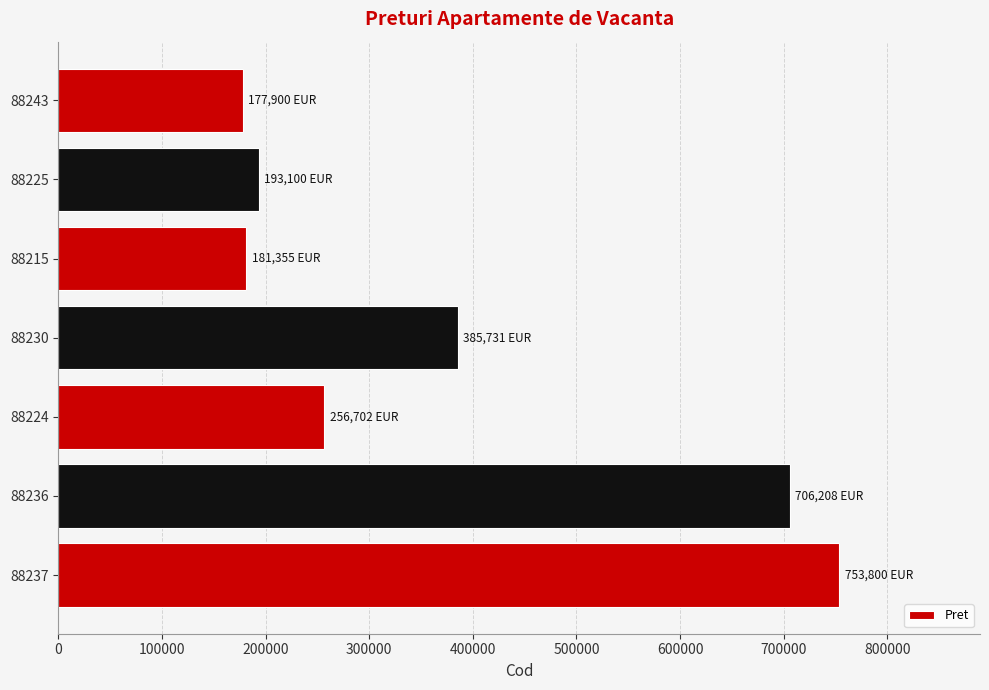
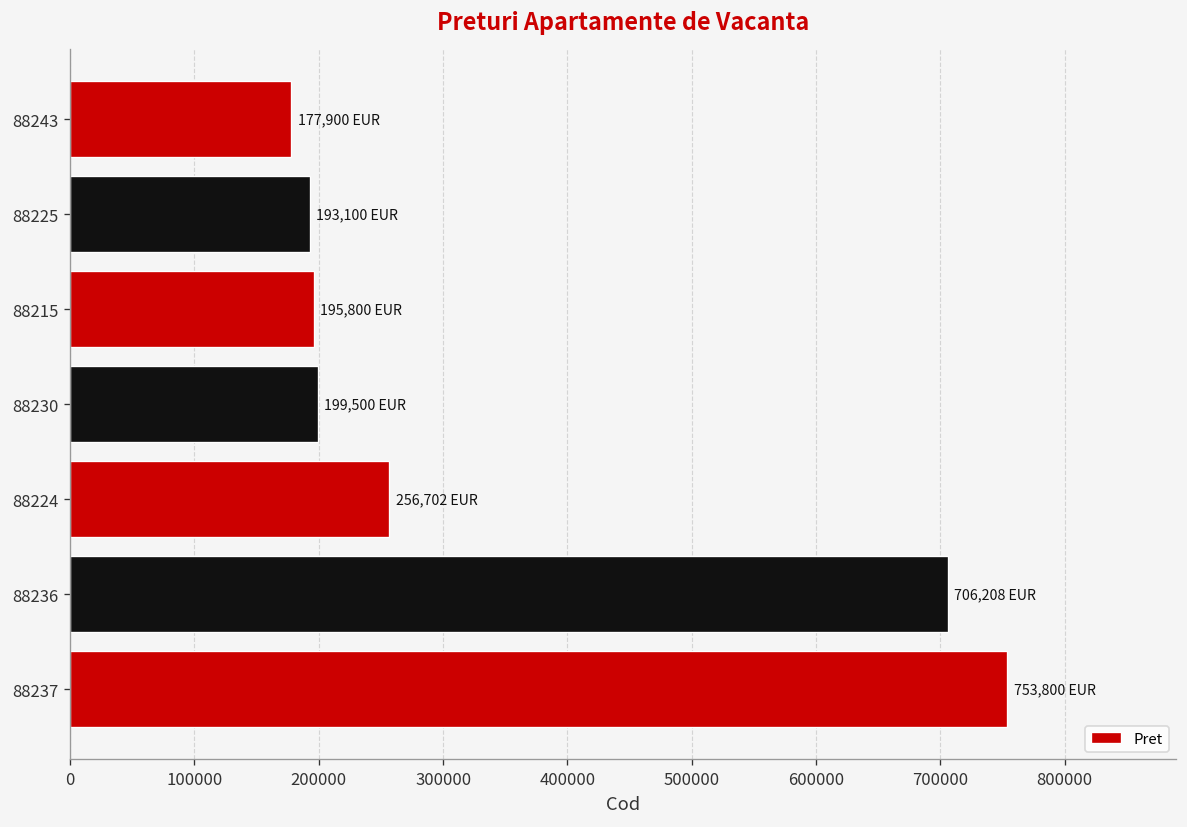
88215: 181,355 -> 195,800
88230: 385,731 -> 199,500
